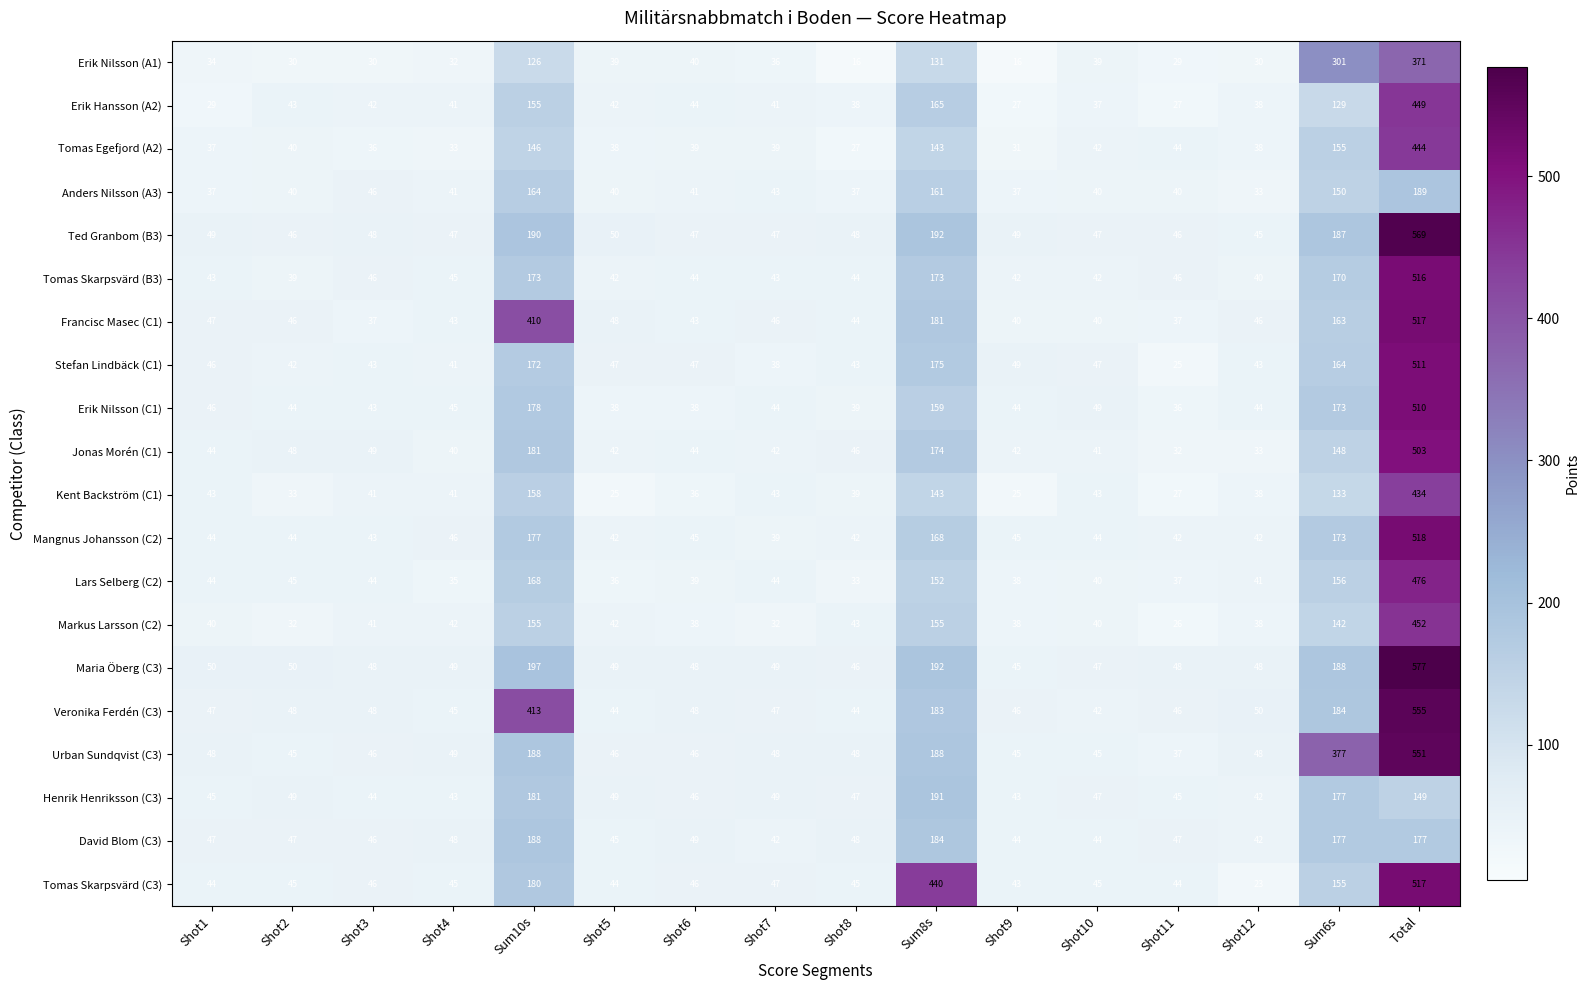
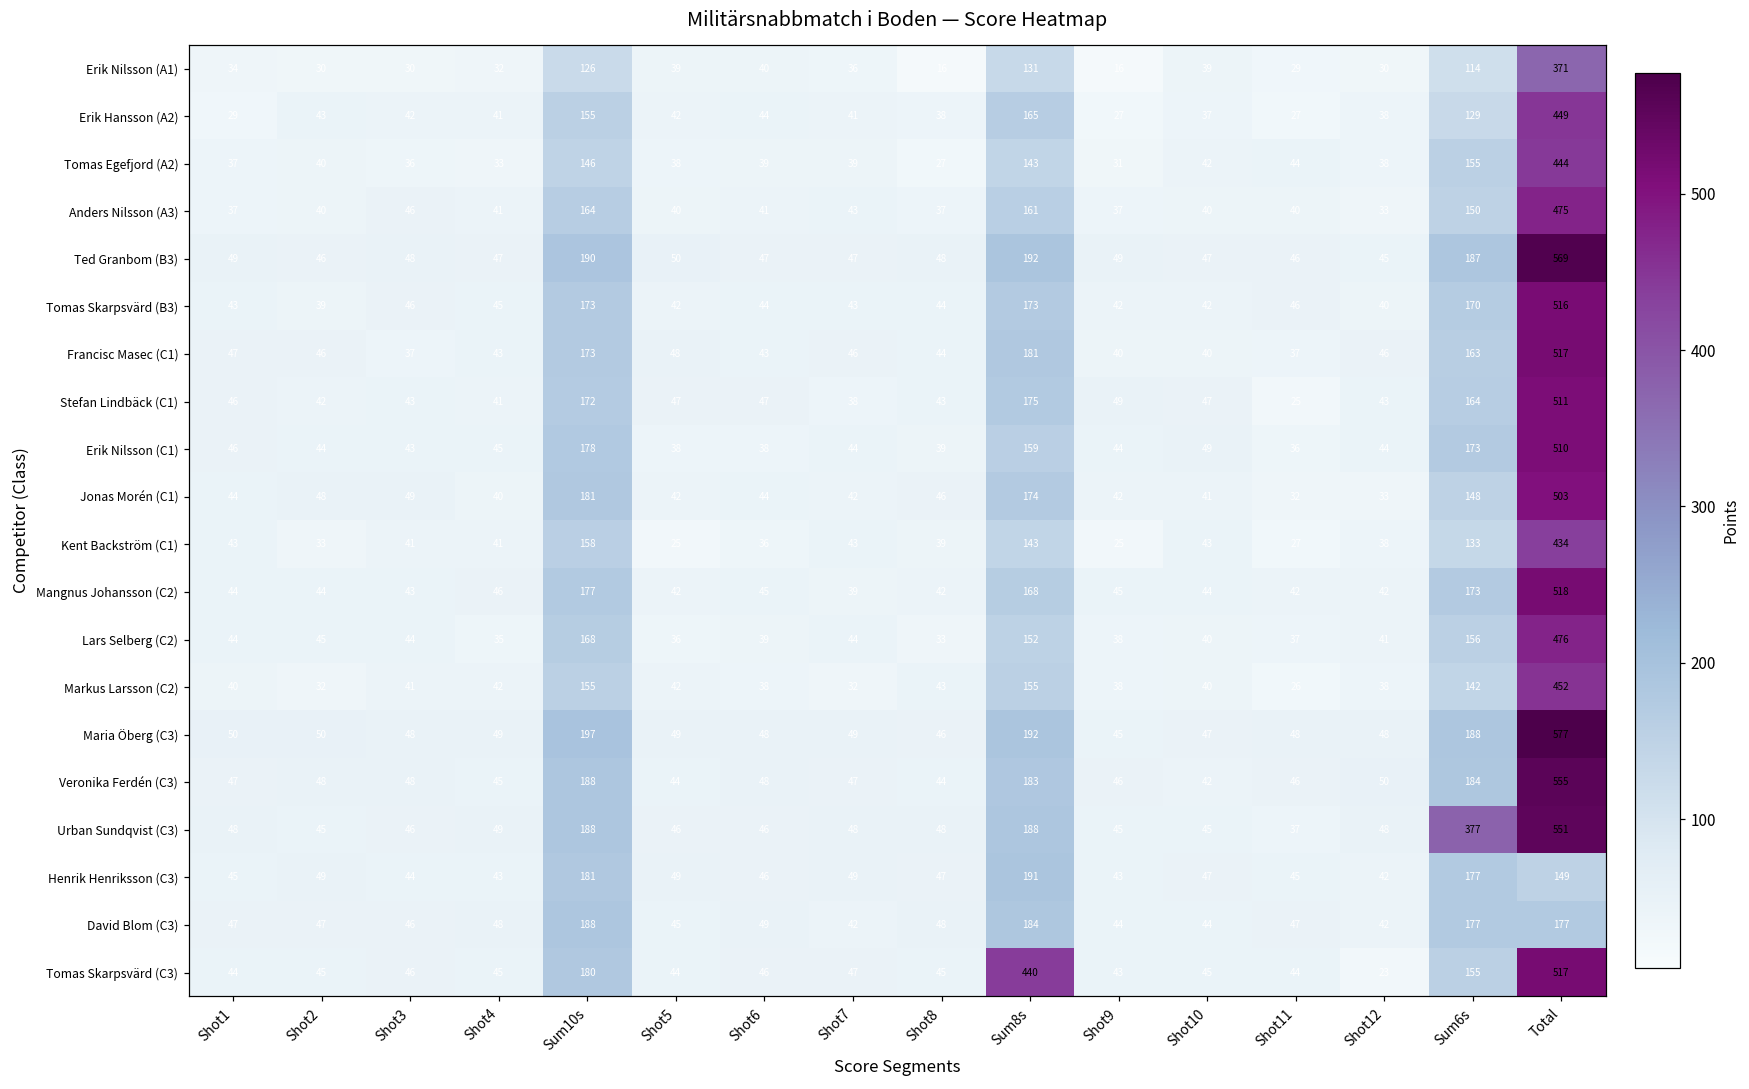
Erik Nilsson (A1), Sum6s: 301 -> 114
Anders Nilsson (A3), Total: 189 -> 475
Francisc Masec (C1), Sum10s: 410 -> 173
Veronika Ferdén (C3), Sum10s: 413 -> 188
